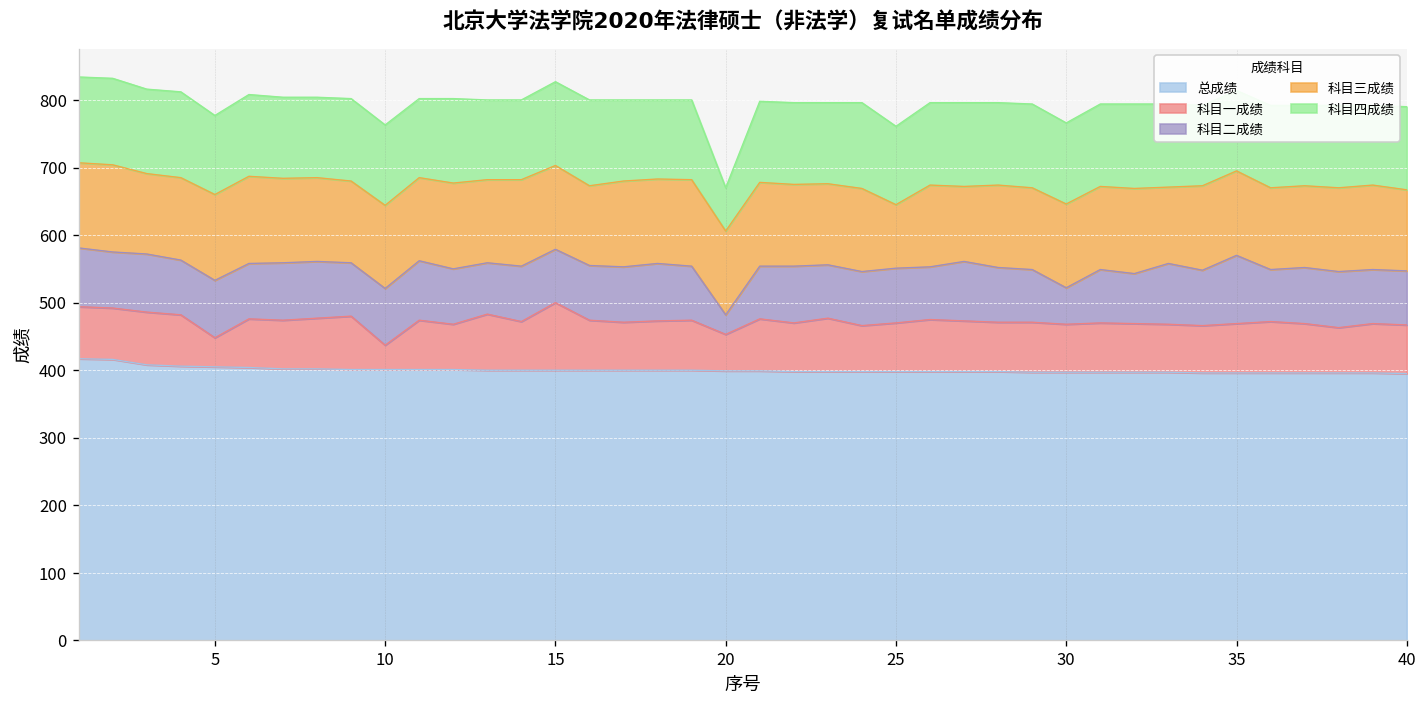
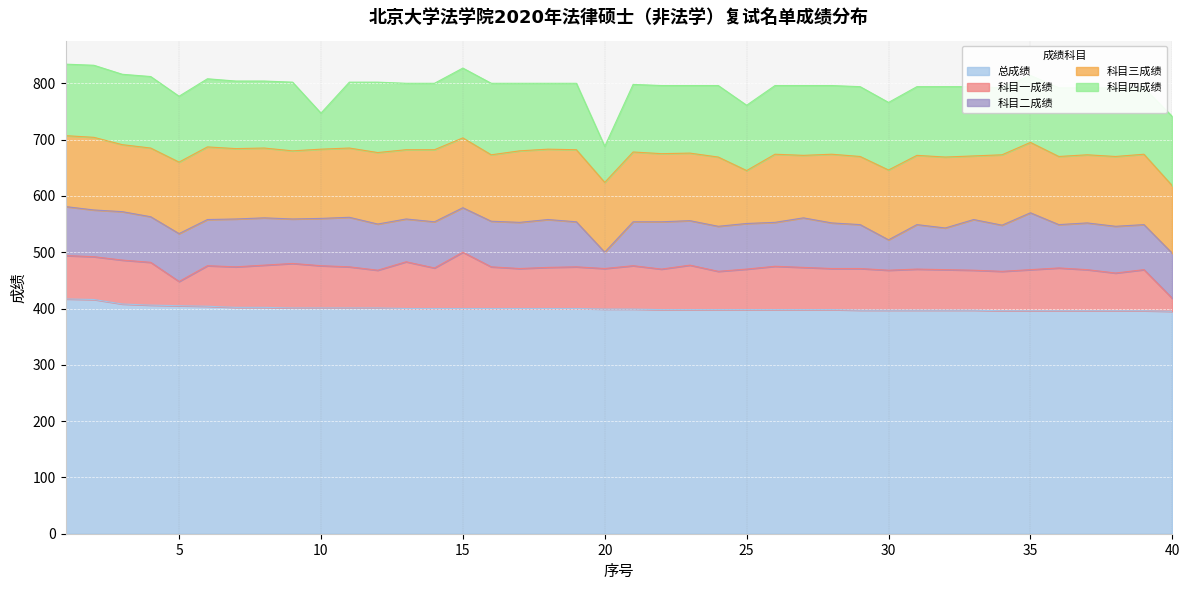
科目一成绩, 10: 40 -> 80
科目四成绩, 10: 120 -> 60
科目一成绩, 20: 50 -> 70
科目一成绩, 40: 70 -> 20
